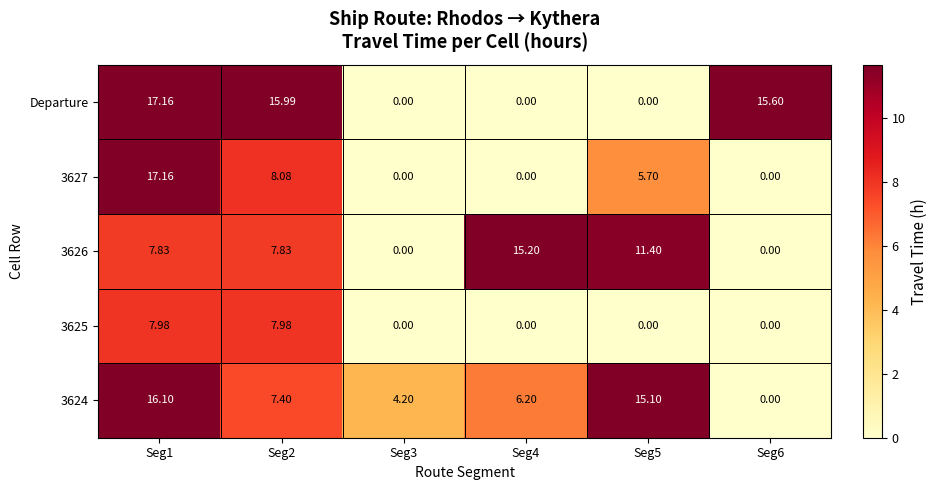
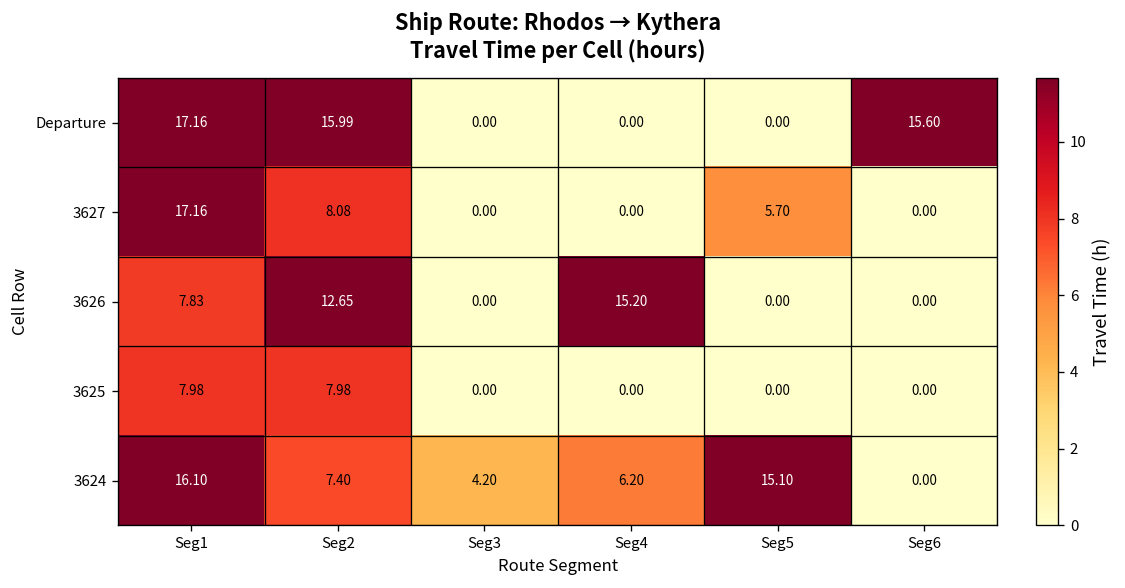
3626, Seg2: 7.83 -> 12.65
3626, Seg5: 11.40 -> 0.00
